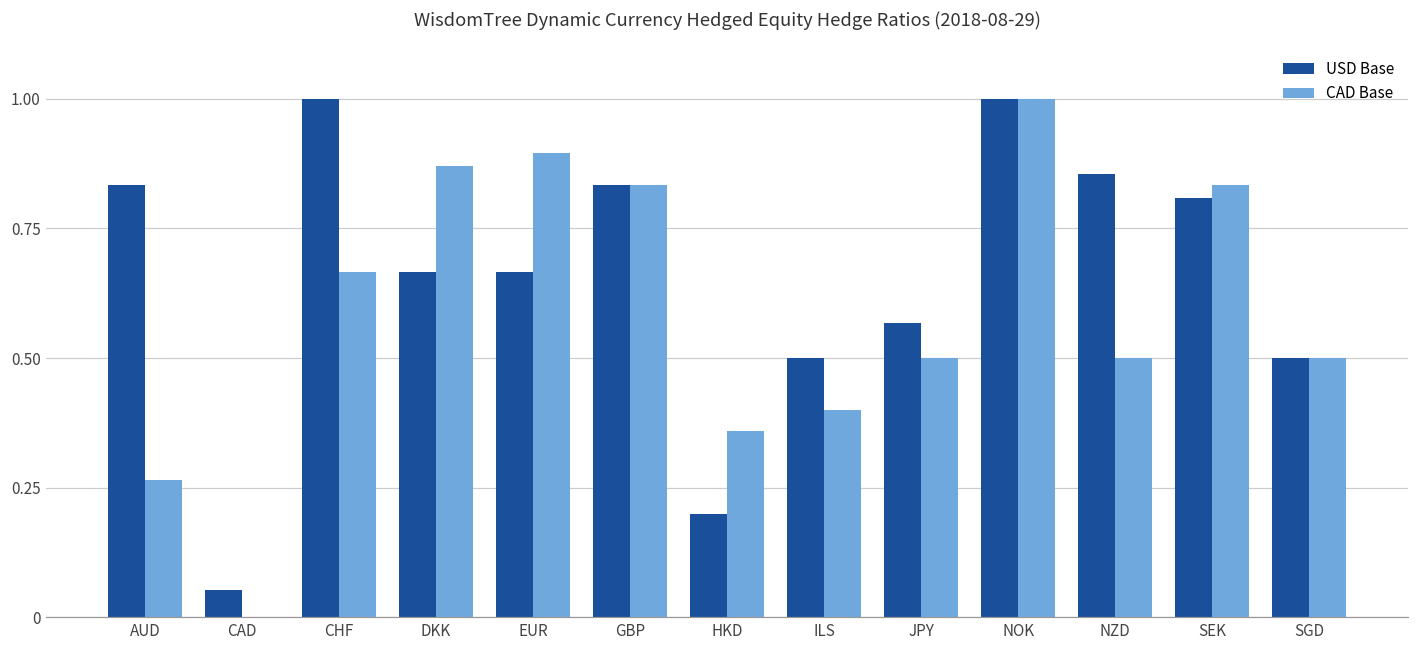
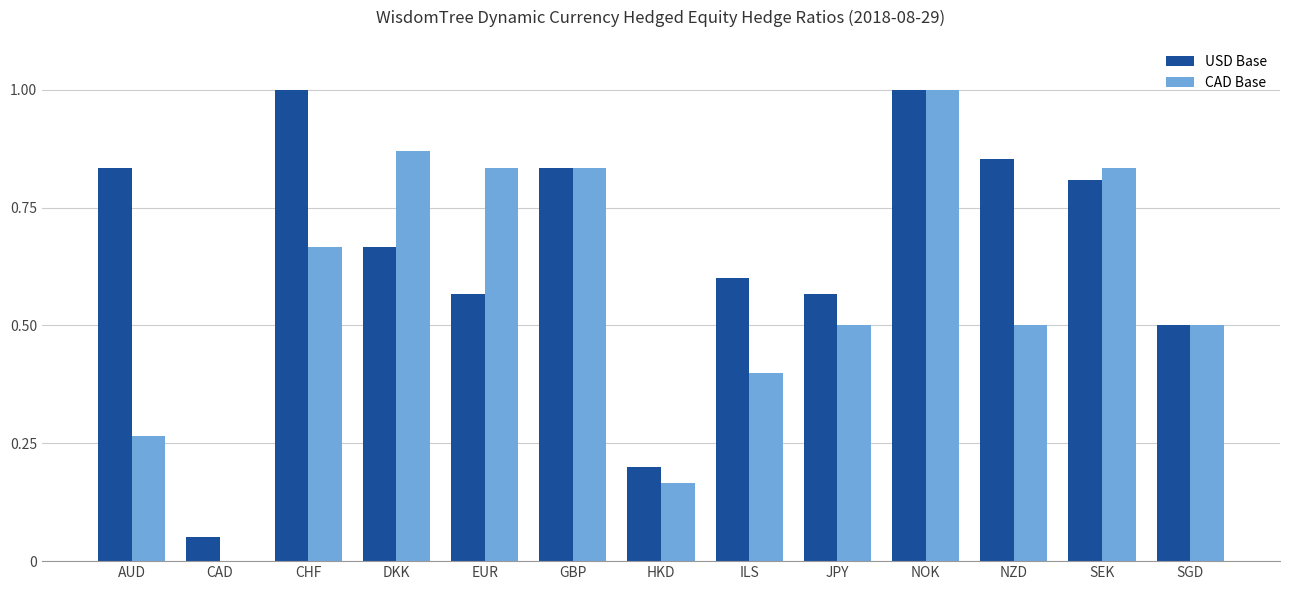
USD Base, EUR: 0.67 -> 0.57
CAD Base, EUR: 0.90 -> 0.83
CAD Base, HKD: 0.36 -> 0.17
USD Base, ILS: 0.5 -> 0.6
